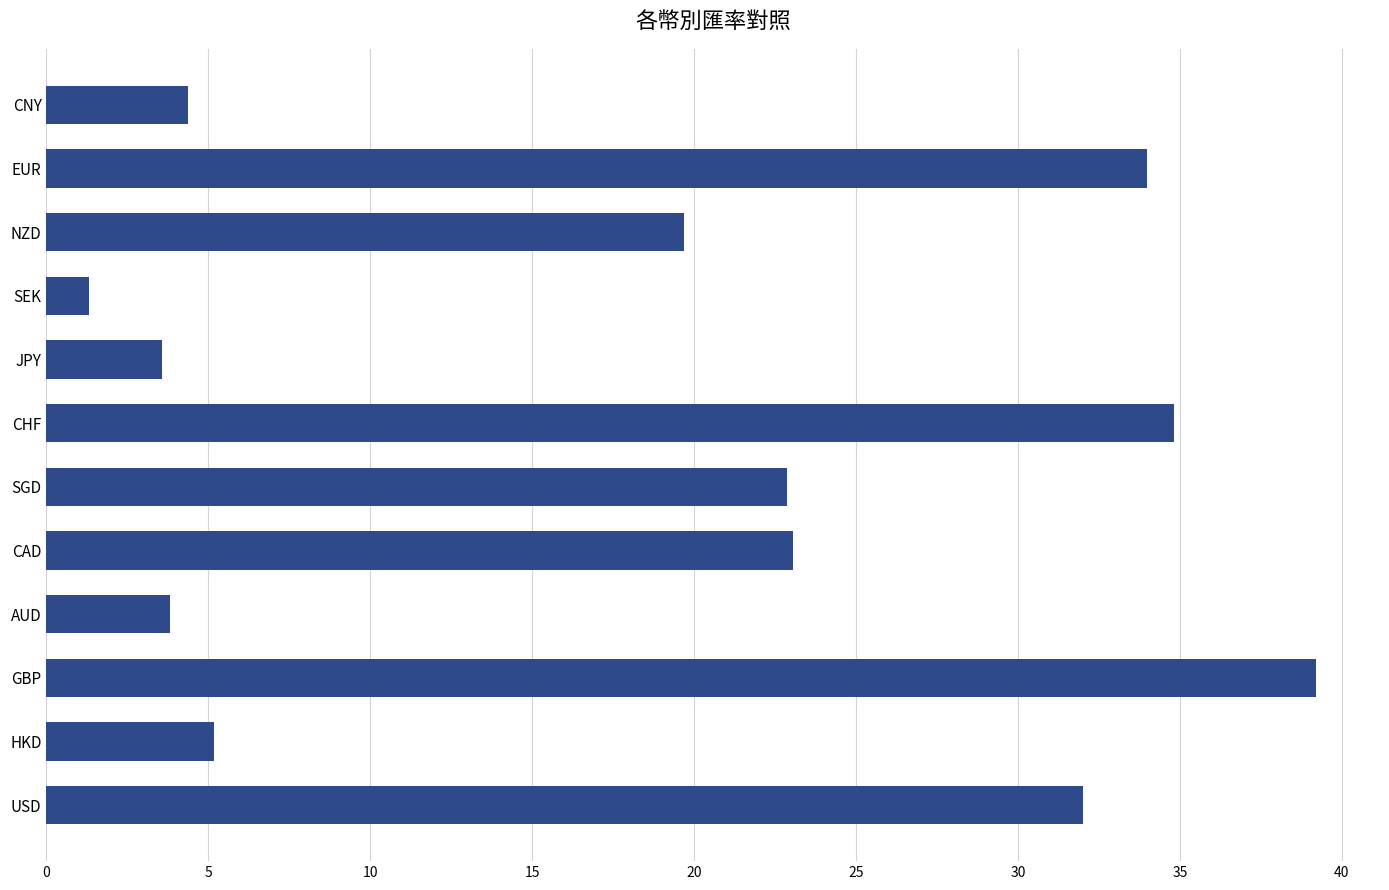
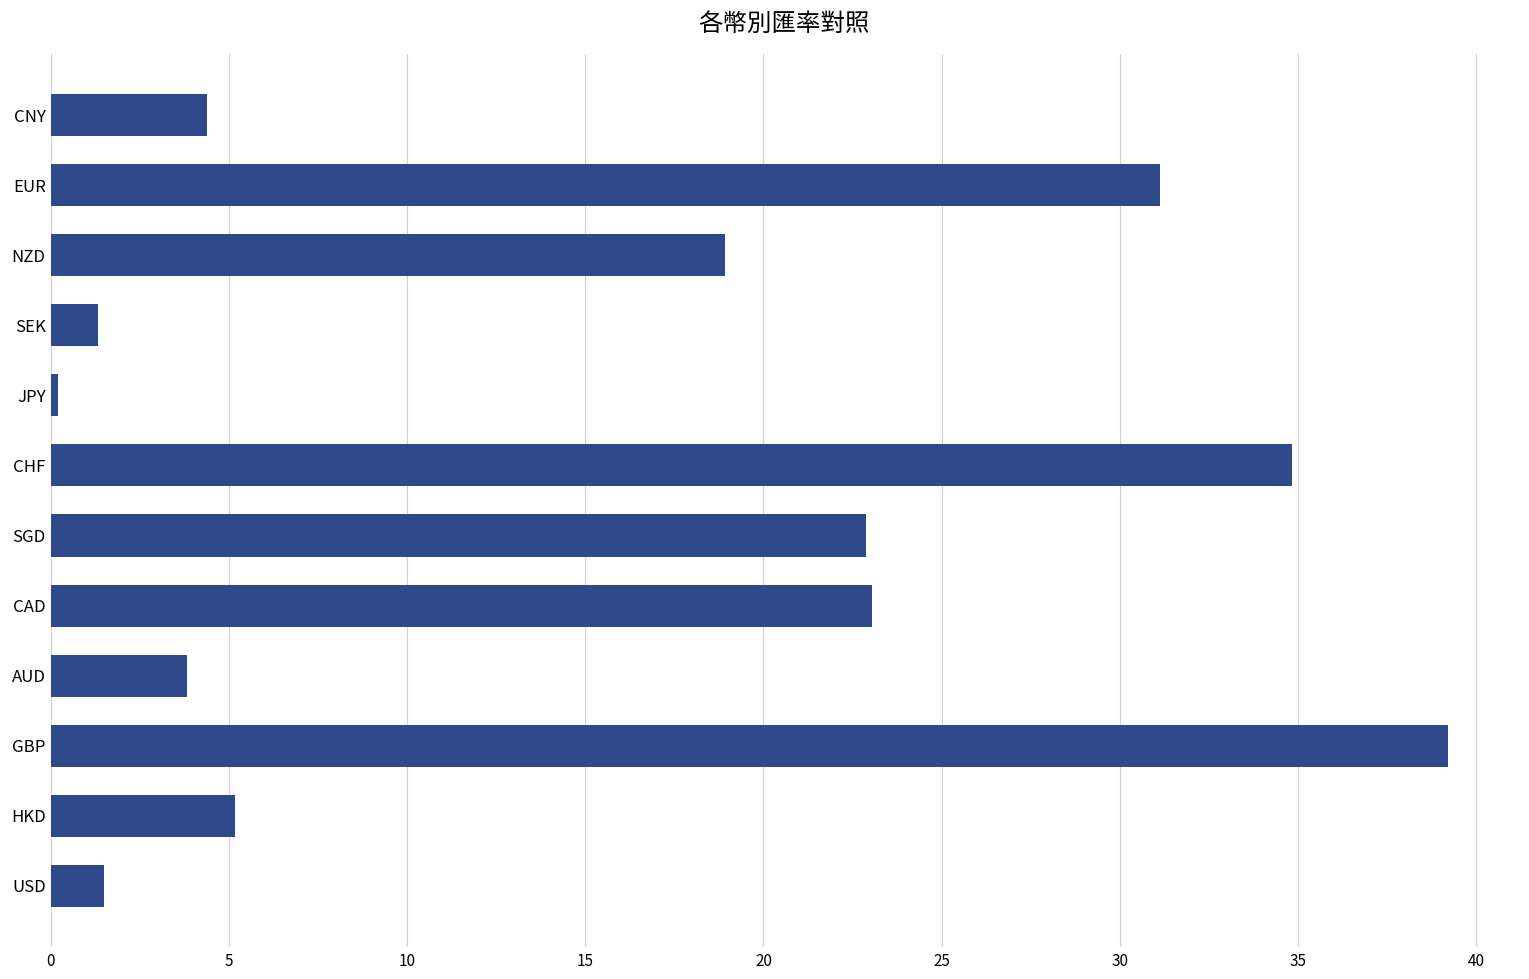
EUR: 34.0 -> 31.1
NZD: 19.7 -> 18.9
JPY: 3.6 -> 0.2
USD: 32.0 -> 1.5
